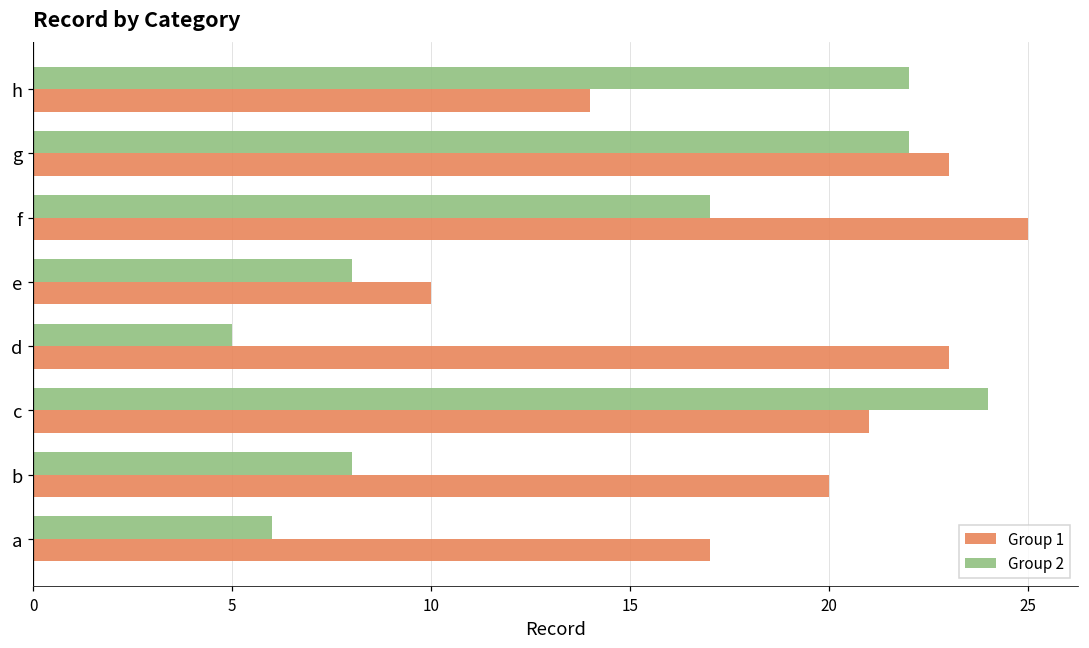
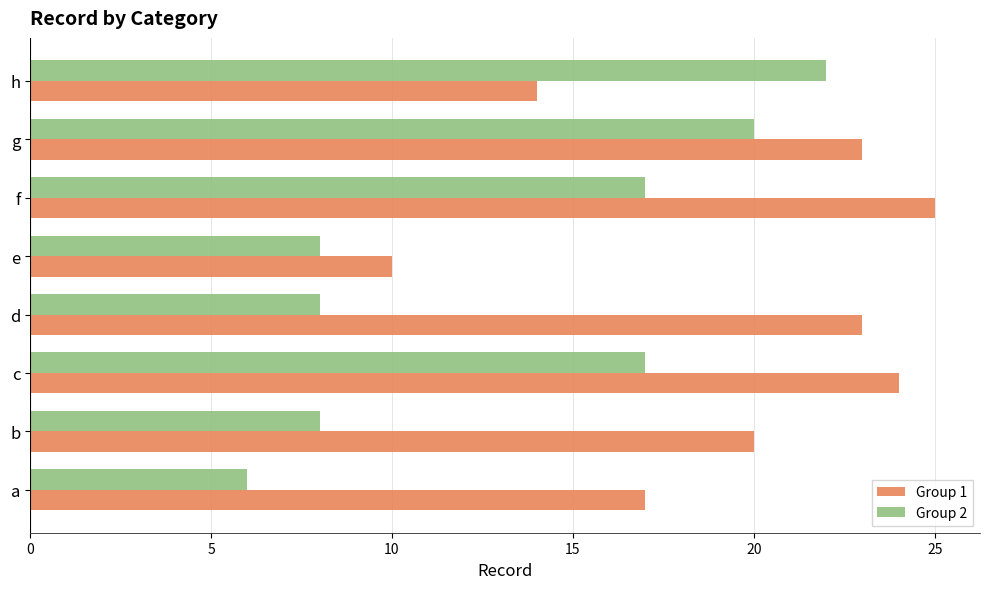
Group 2, g: 22 -> 20
Group 2, d: 5 -> 8
Group 2, c: 24 -> 17
Group 1, c: 21 -> 24
